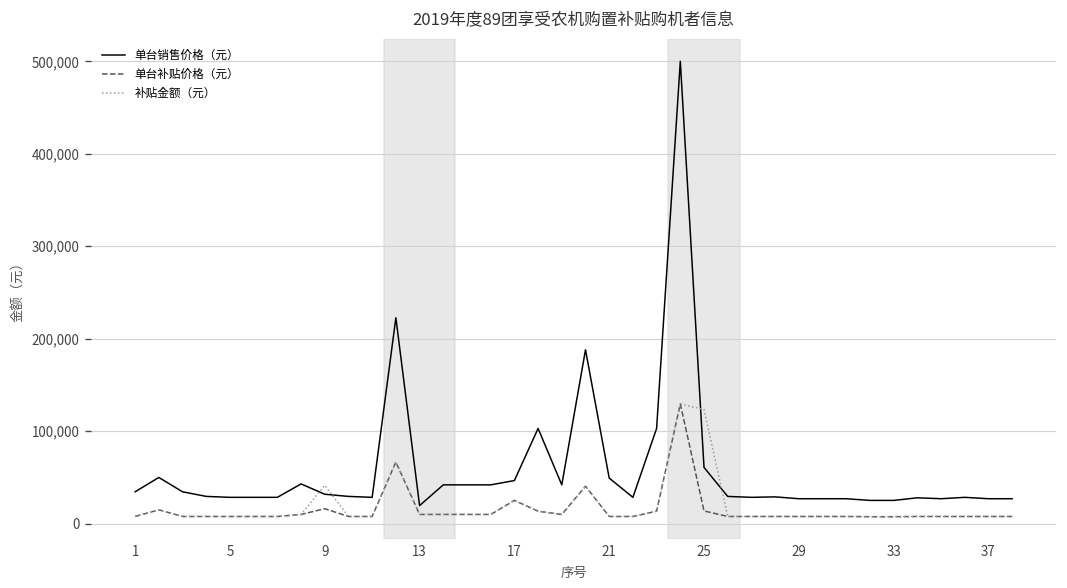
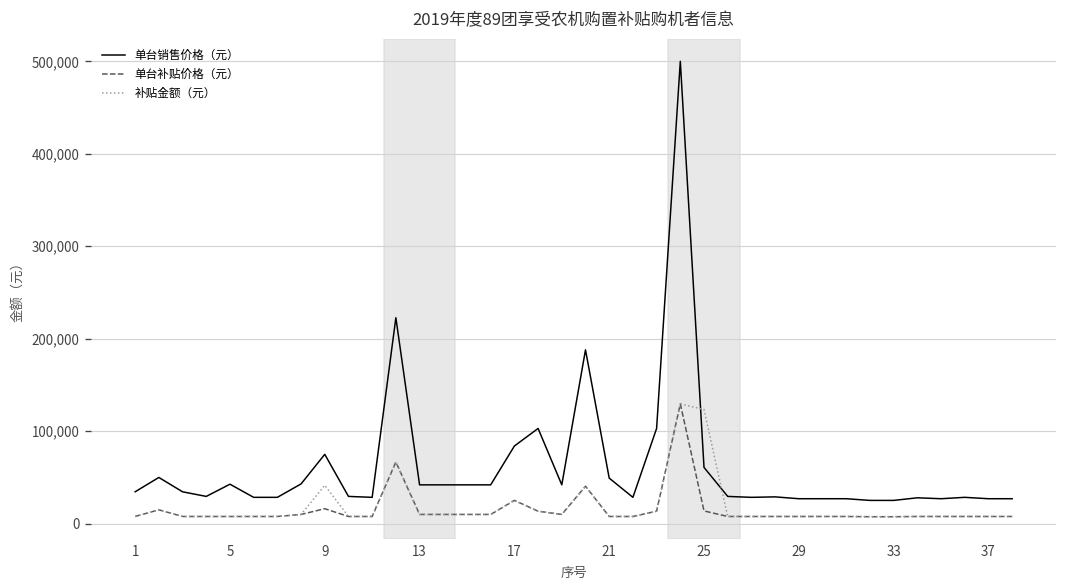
单台销售价格（元）, 5: 30,000 -> 40,000
单台销售价格（元）, 9: 30,000 -> 80,000
单台销售价格（元）, 13: 20,000 -> 40,000
单台销售价格（元）, 17: 50,000 -> 80,000
